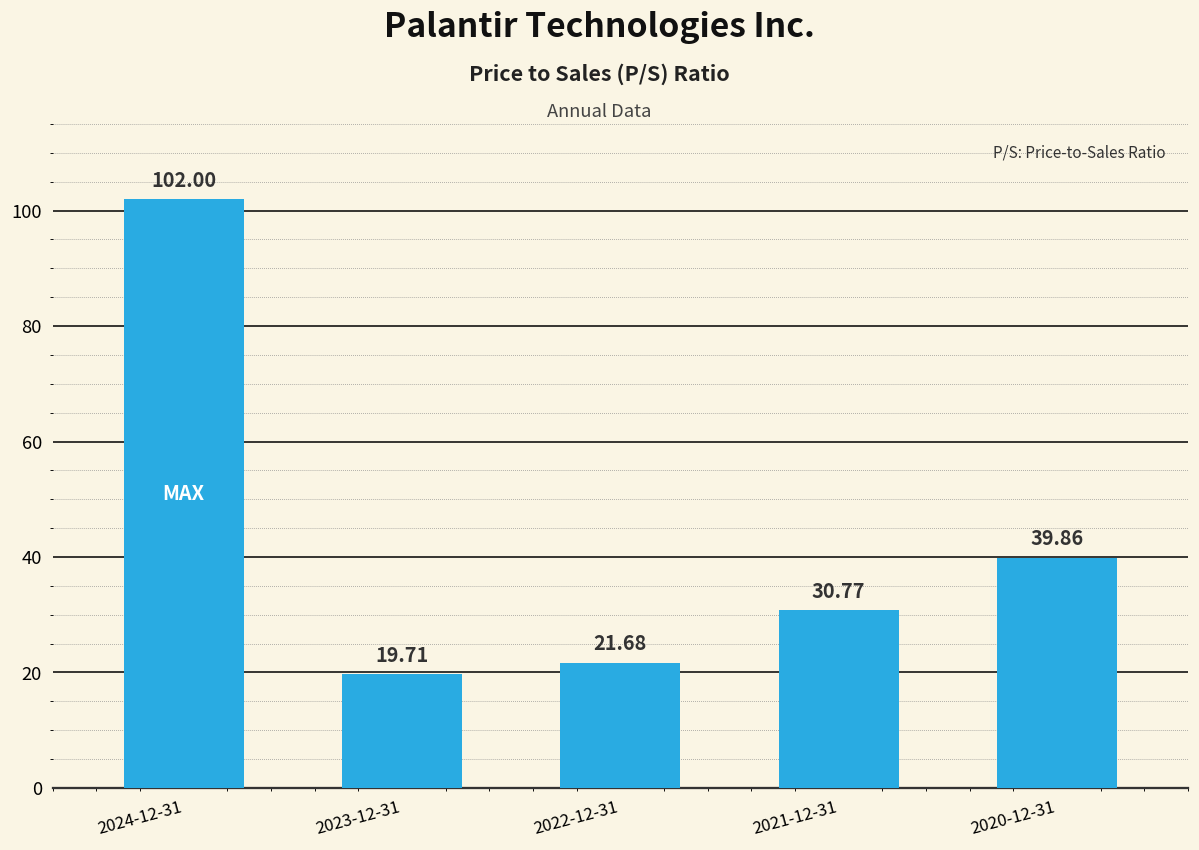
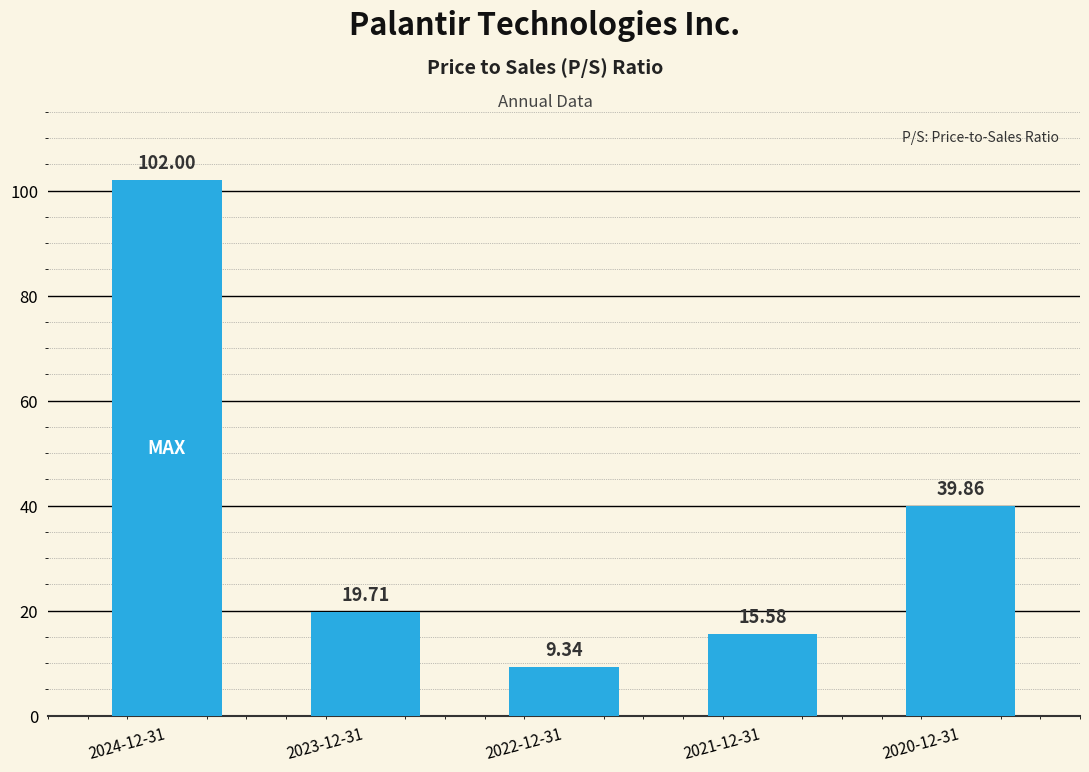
2022-12-31: 21.68 -> 9.34
2021-12-31: 30.77 -> 15.58
